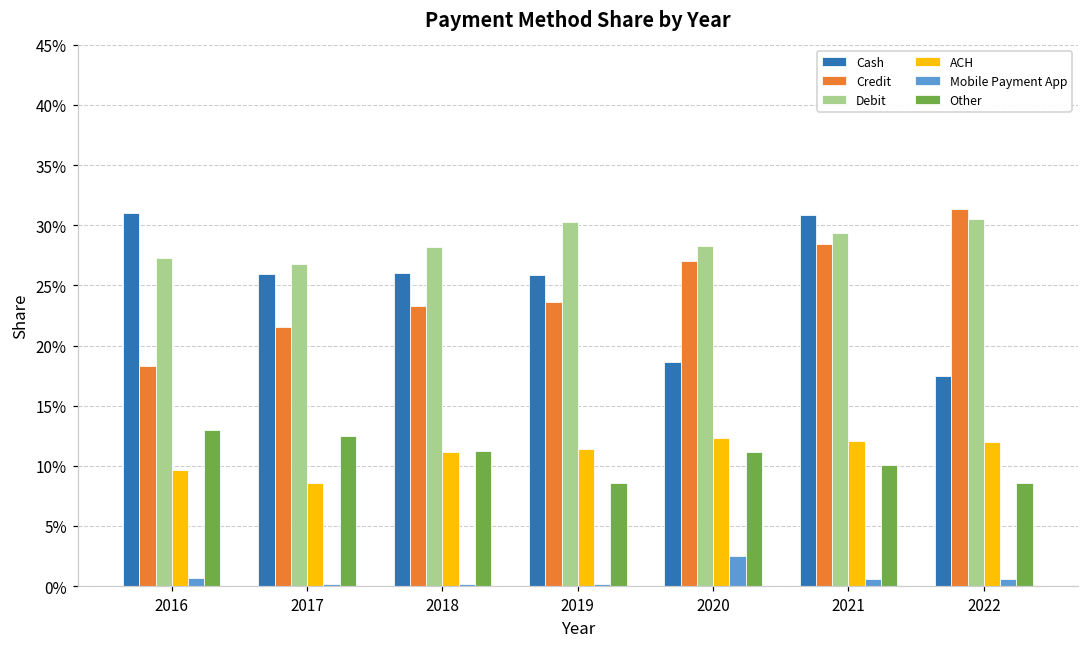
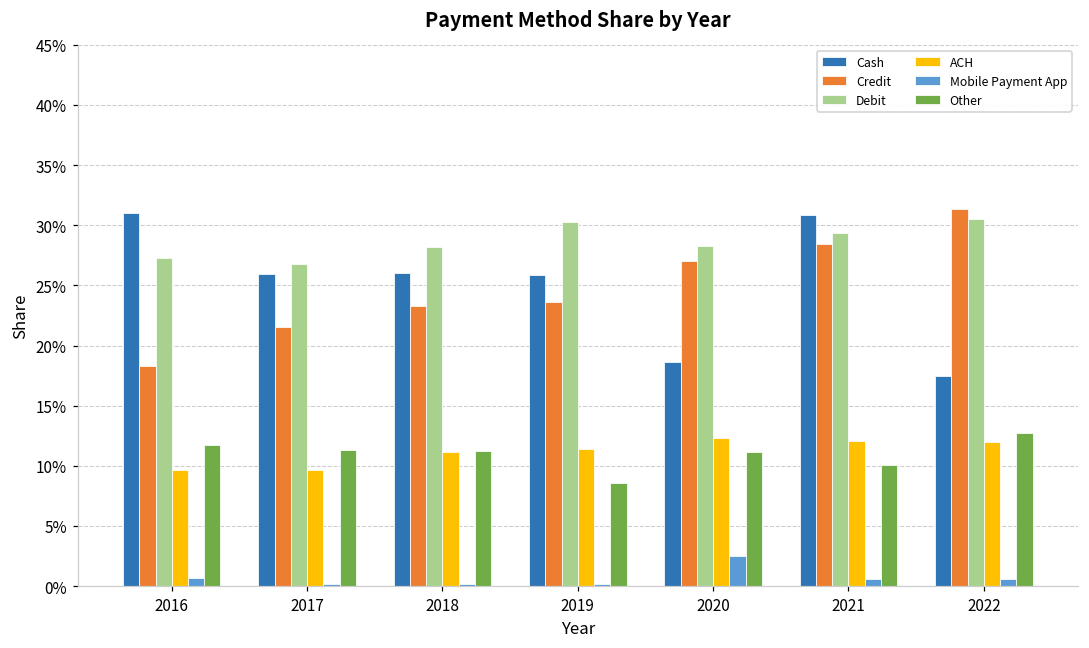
Other, 2016: 13.0% -> 11.7%
ACH, 2017: 8.6% -> 9.6%
Other, 2017: 12.5% -> 11.3%
Other, 2022: 8.5% -> 12.7%
